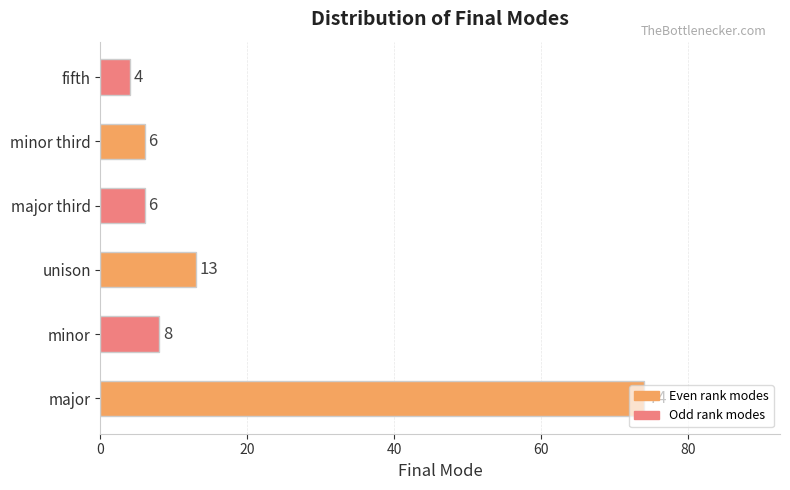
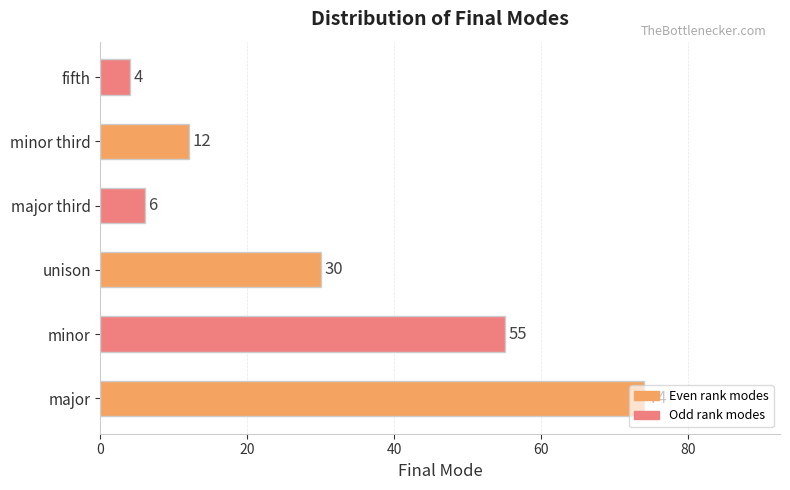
minor third: 6 -> 12
unison: 13 -> 30
minor: 8 -> 55
